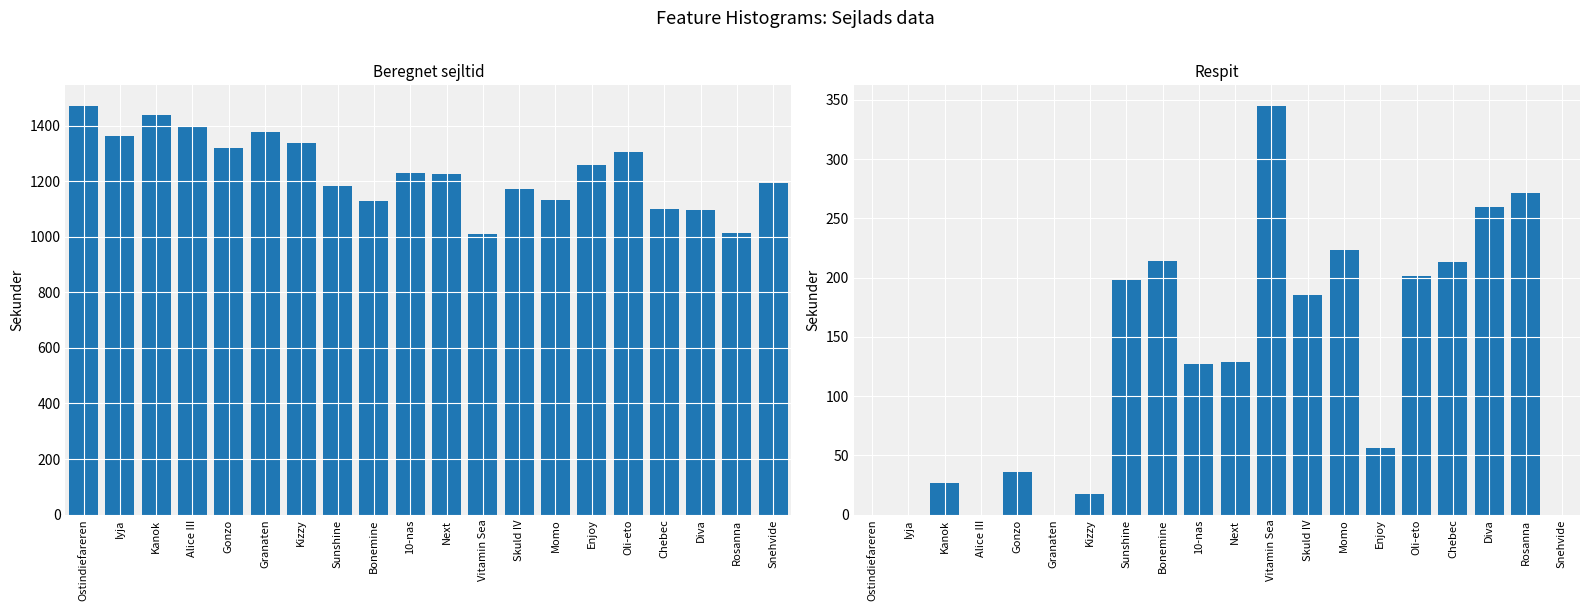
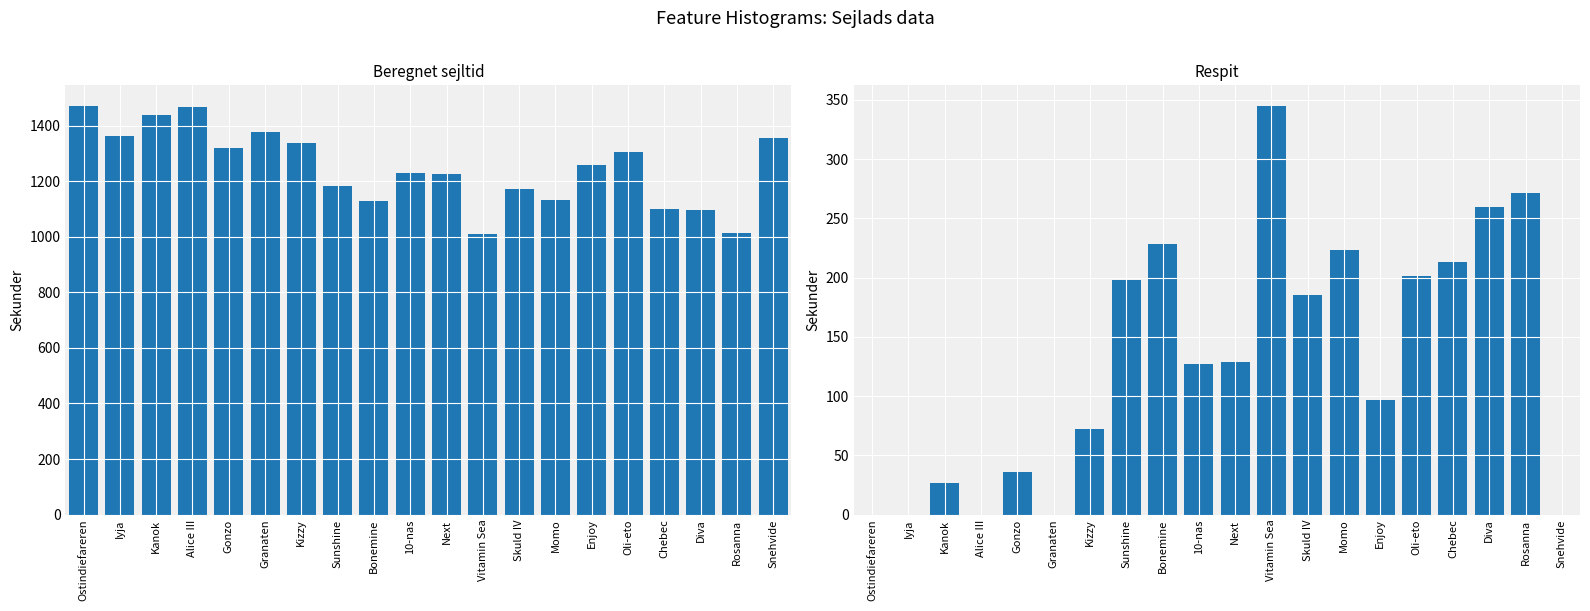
Beregnet sejltid, Alice III: 1390 -> 1470
Beregnet sejltid, Snehvide: 1190 -> 1360
Respit, Kizzy: 17 -> 72
Respit, Bonemine: 214 -> 228
Respit, Enjoy: 56 -> 97
